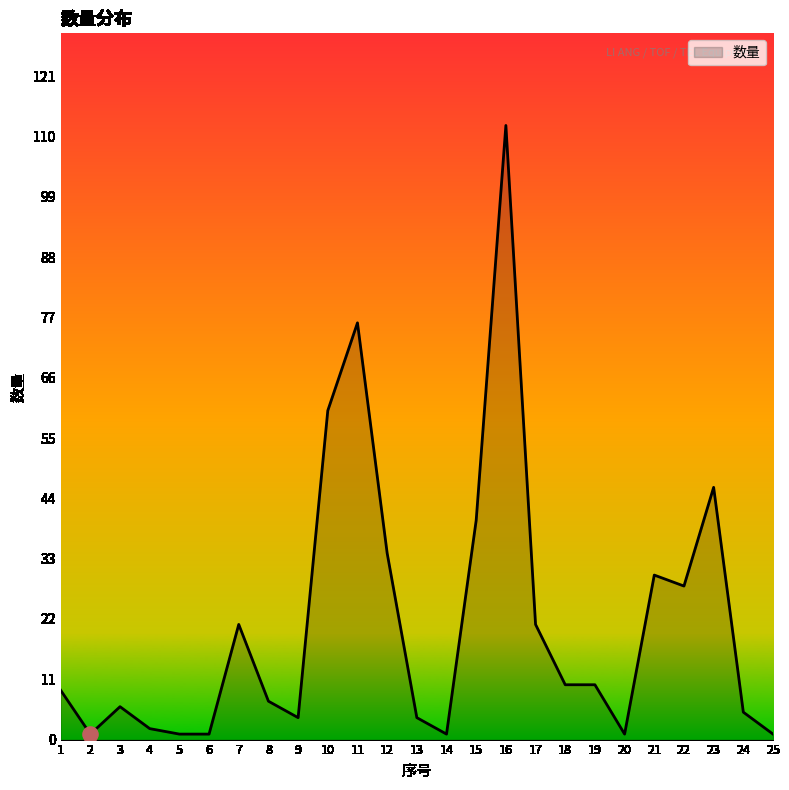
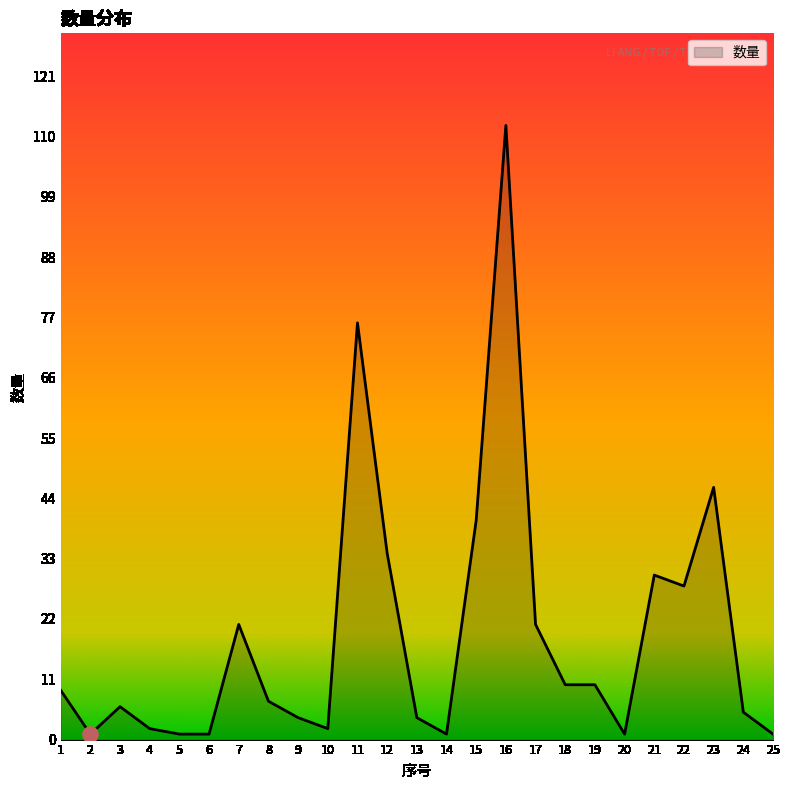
数量, 10: 60 -> 2
